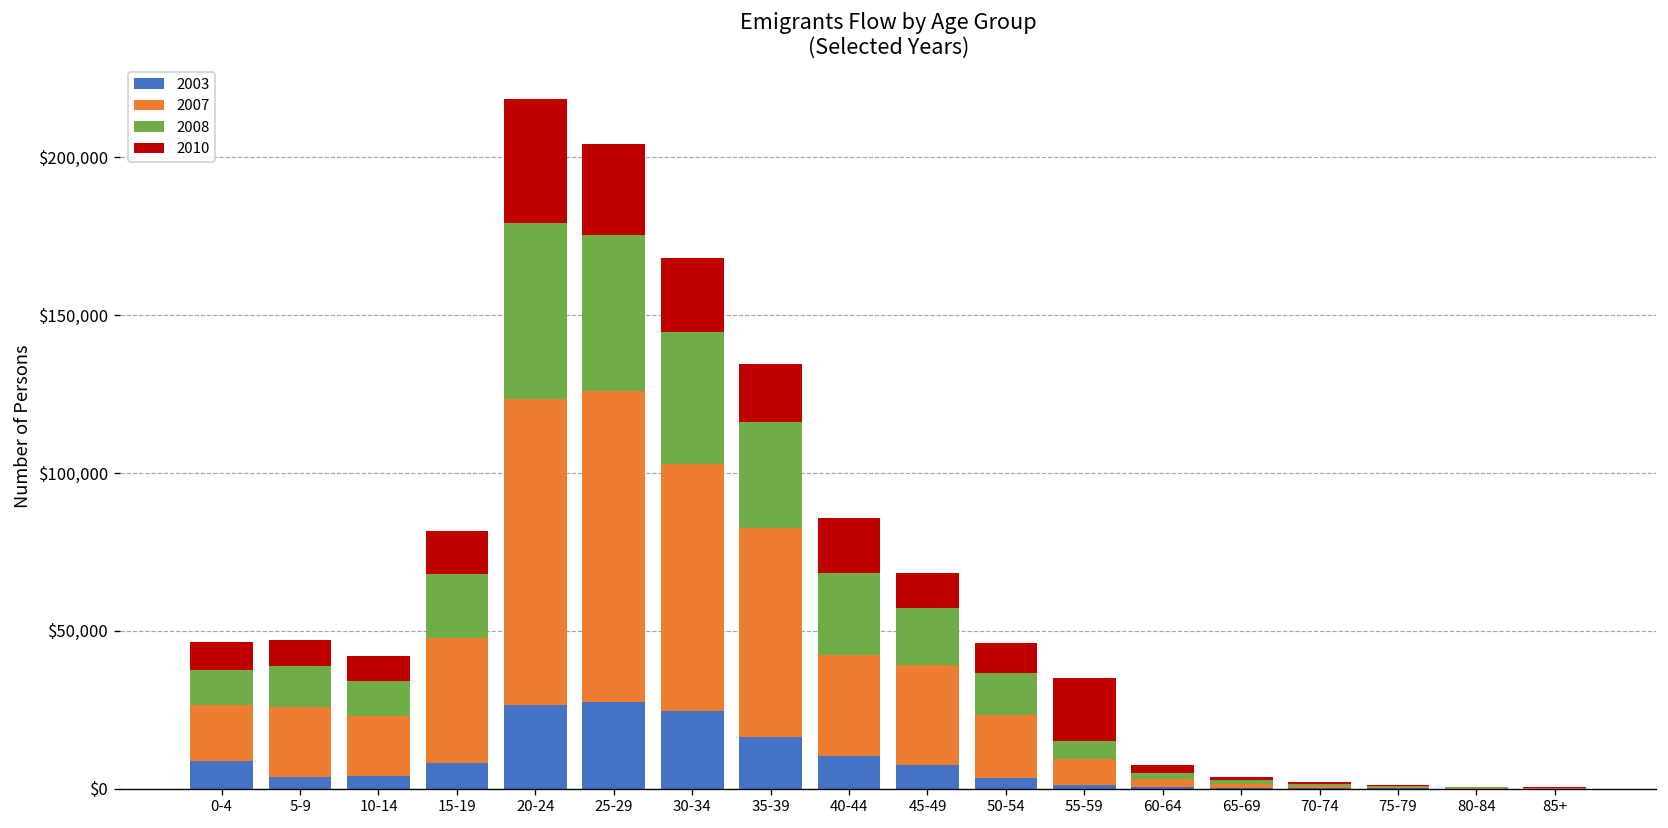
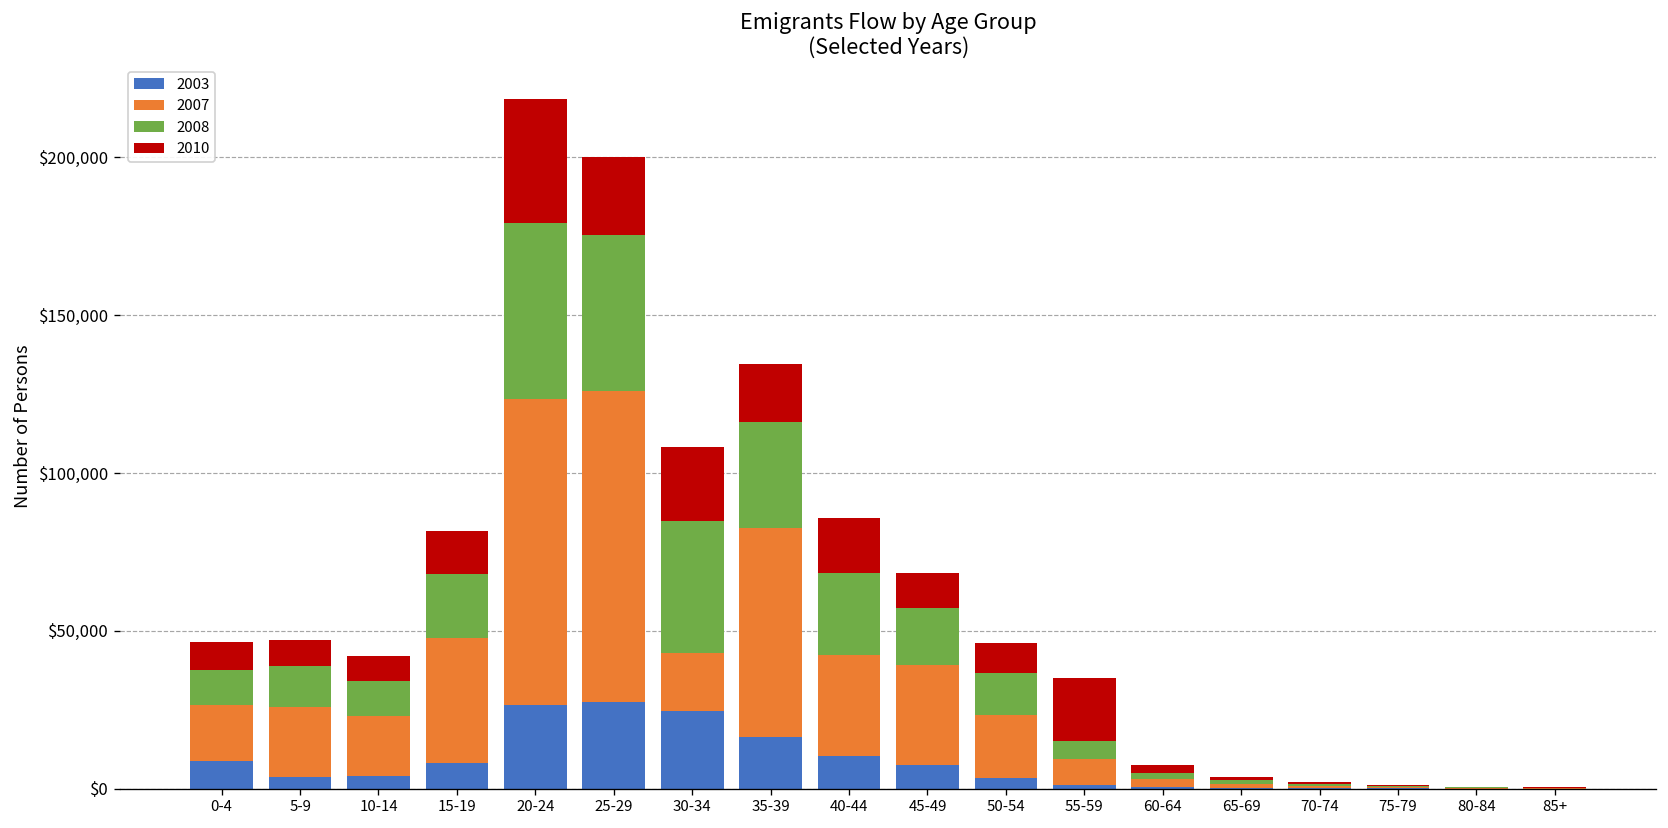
2010, 25-29: $29,000 -> $25,000
2007, 30-34: $78,000 -> $18,000
